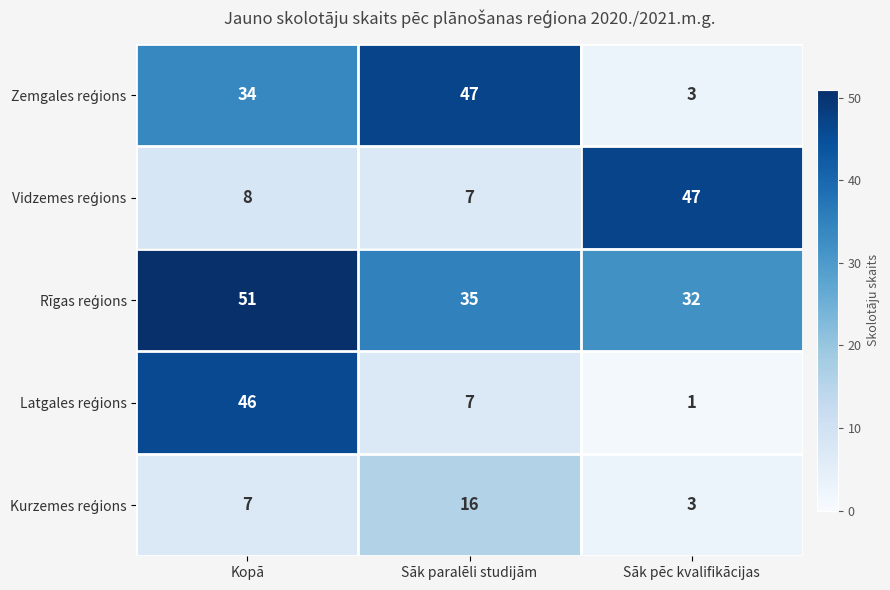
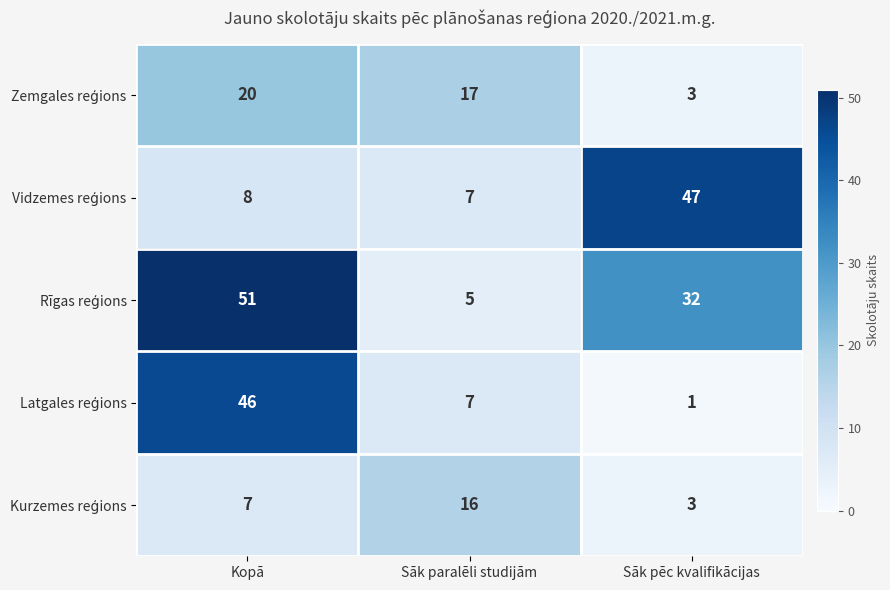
Zemgales reģions, Kopā: 34 -> 20
Zemgales reģions, Sāk paralēli studijām: 47 -> 17
Rīgas reģions, Sāk paralēli studijām: 35 -> 5
